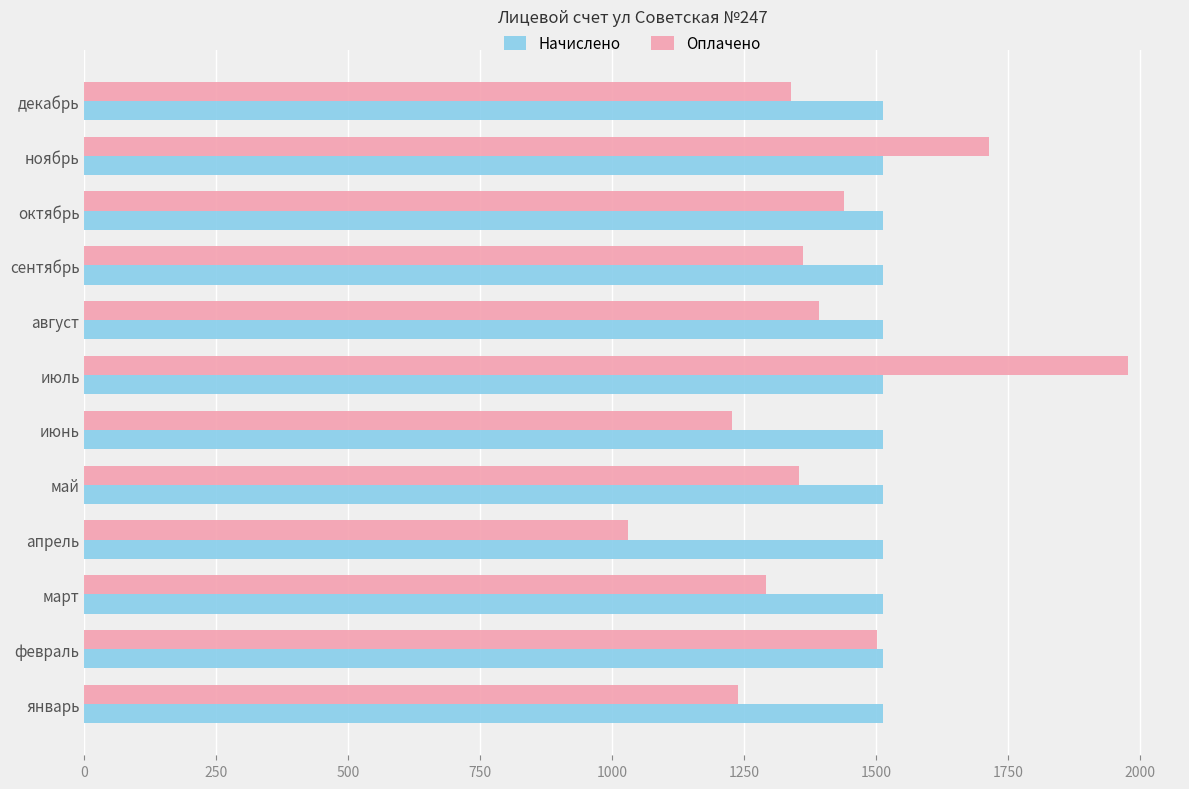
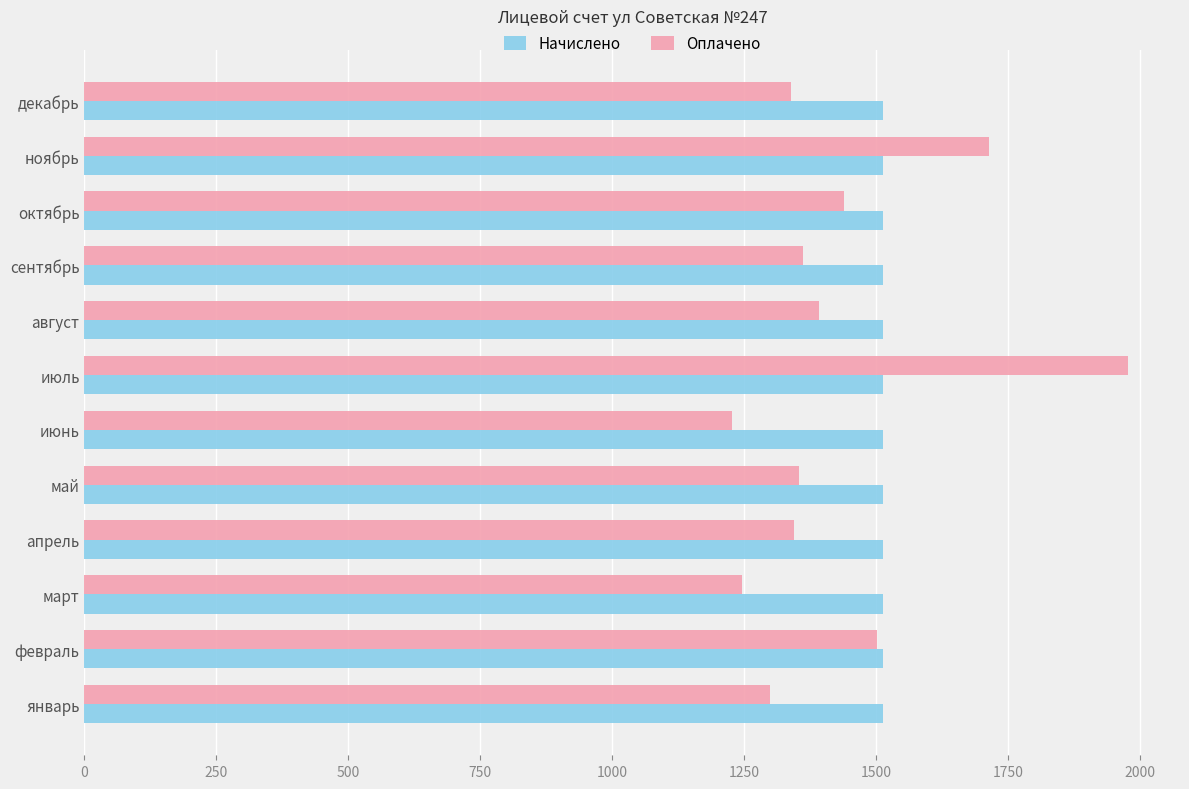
Оплачено, апрель: 1030 -> 1350
Оплачено, март: 1290 -> 1250
Оплачено, январь: 1240 -> 1300
